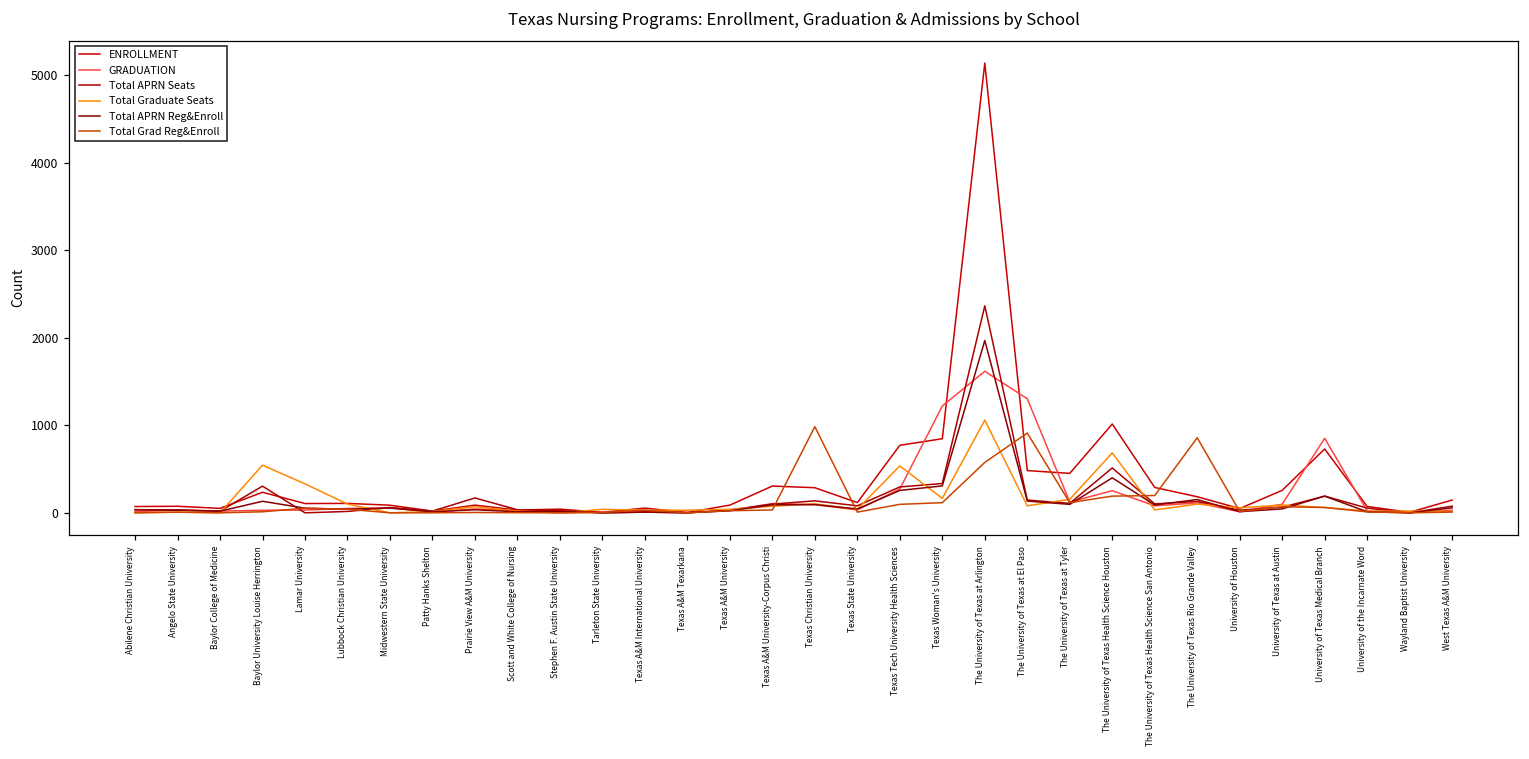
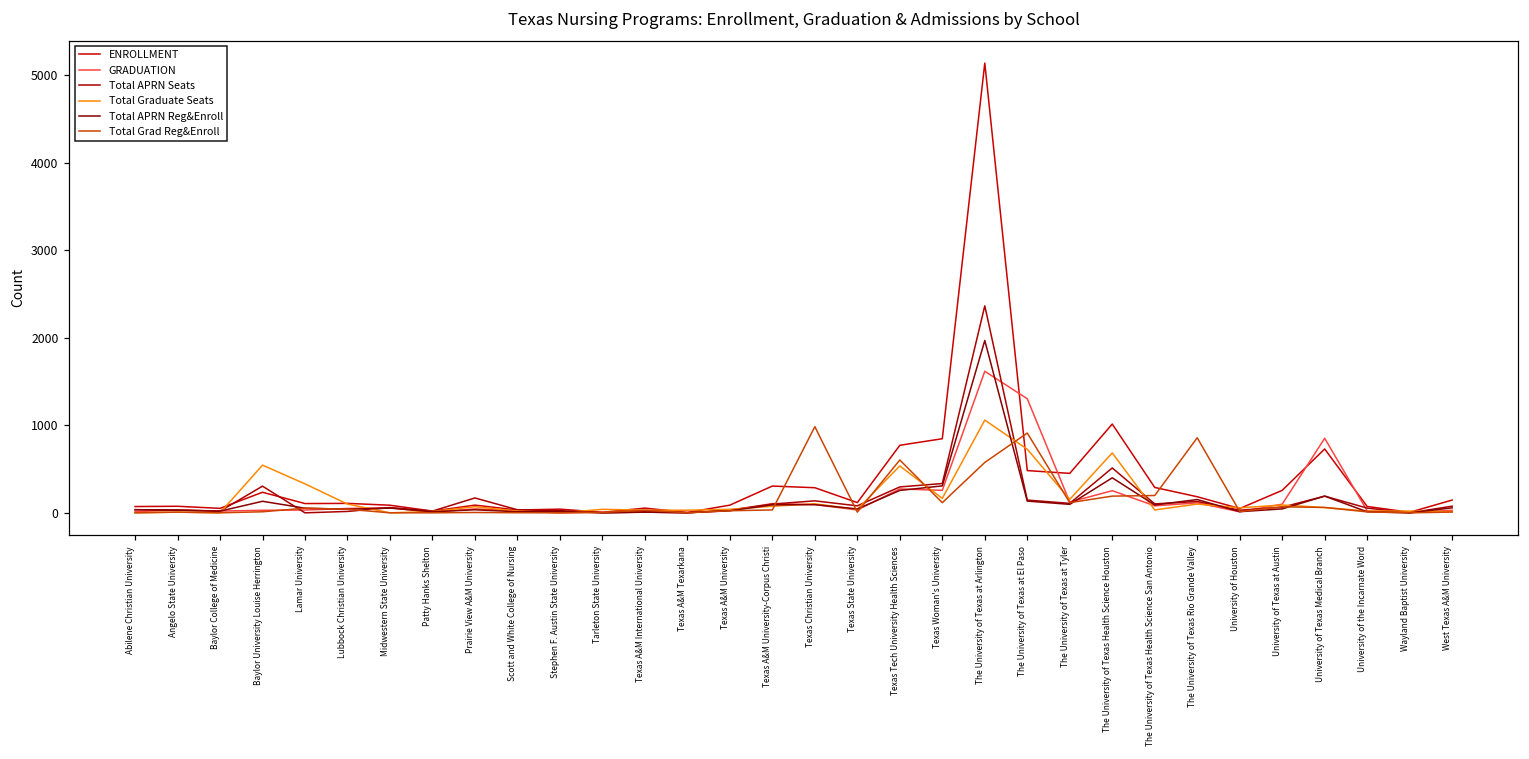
Total Grad Reg&Enroll, Texas Tech University Health Sciences: 100 -> 600
GRADUATION, Texas Woman's University: 1200 -> 300
Total Graduate Seats, The University of Texas at El Paso: 100 -> 700
